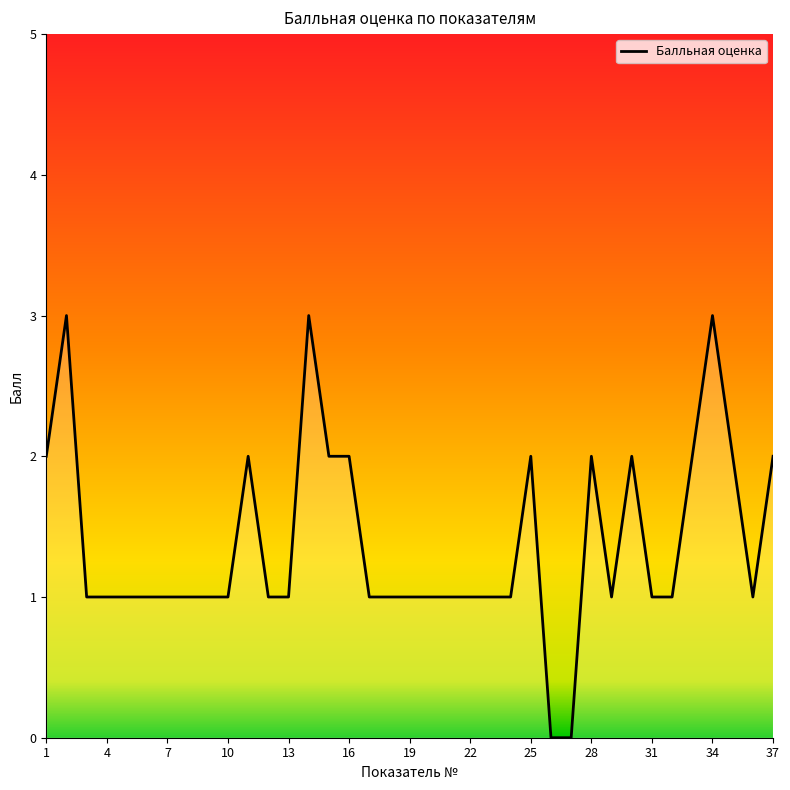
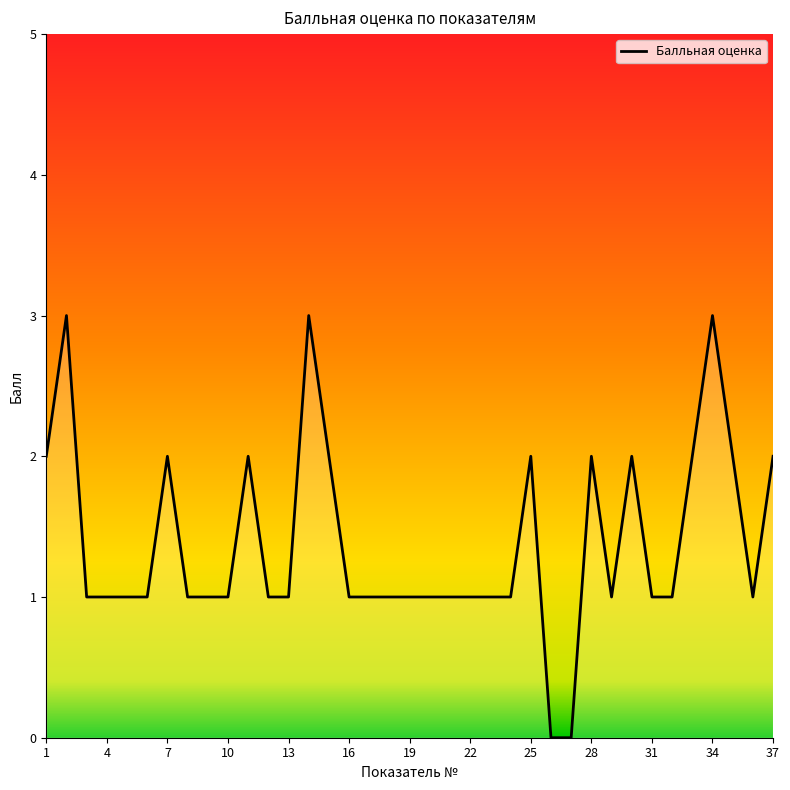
7: 1 -> 2
16: 2 -> 1
